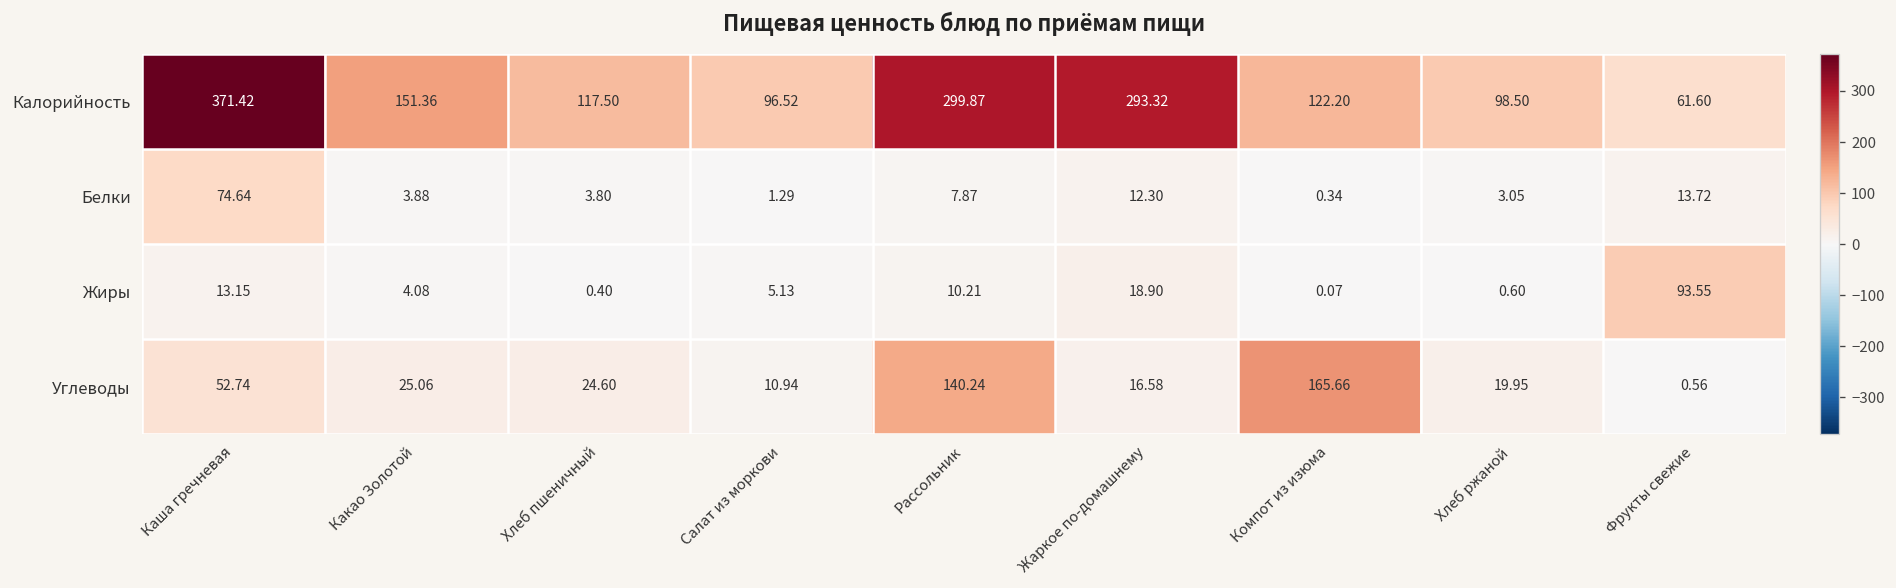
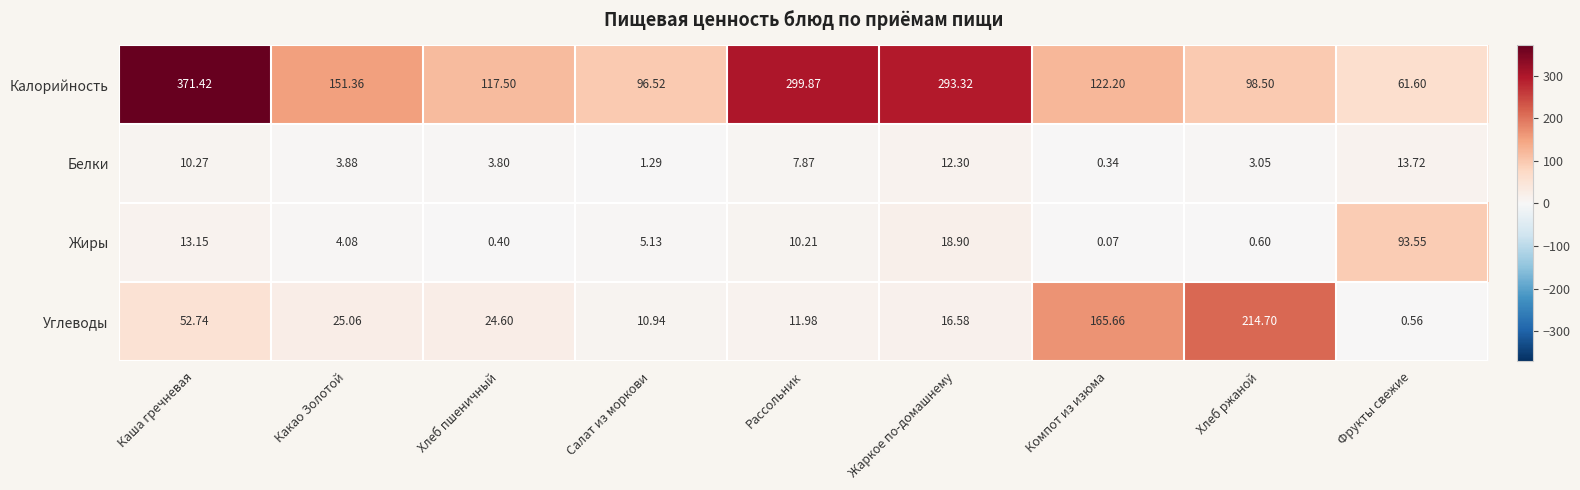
Белки, Каша гречневая: 74.64 -> 10.27
Углеводы, Рассольник: 140.24 -> 11.98
Углеводы, Хлеб ржаной: 19.95 -> 214.70
